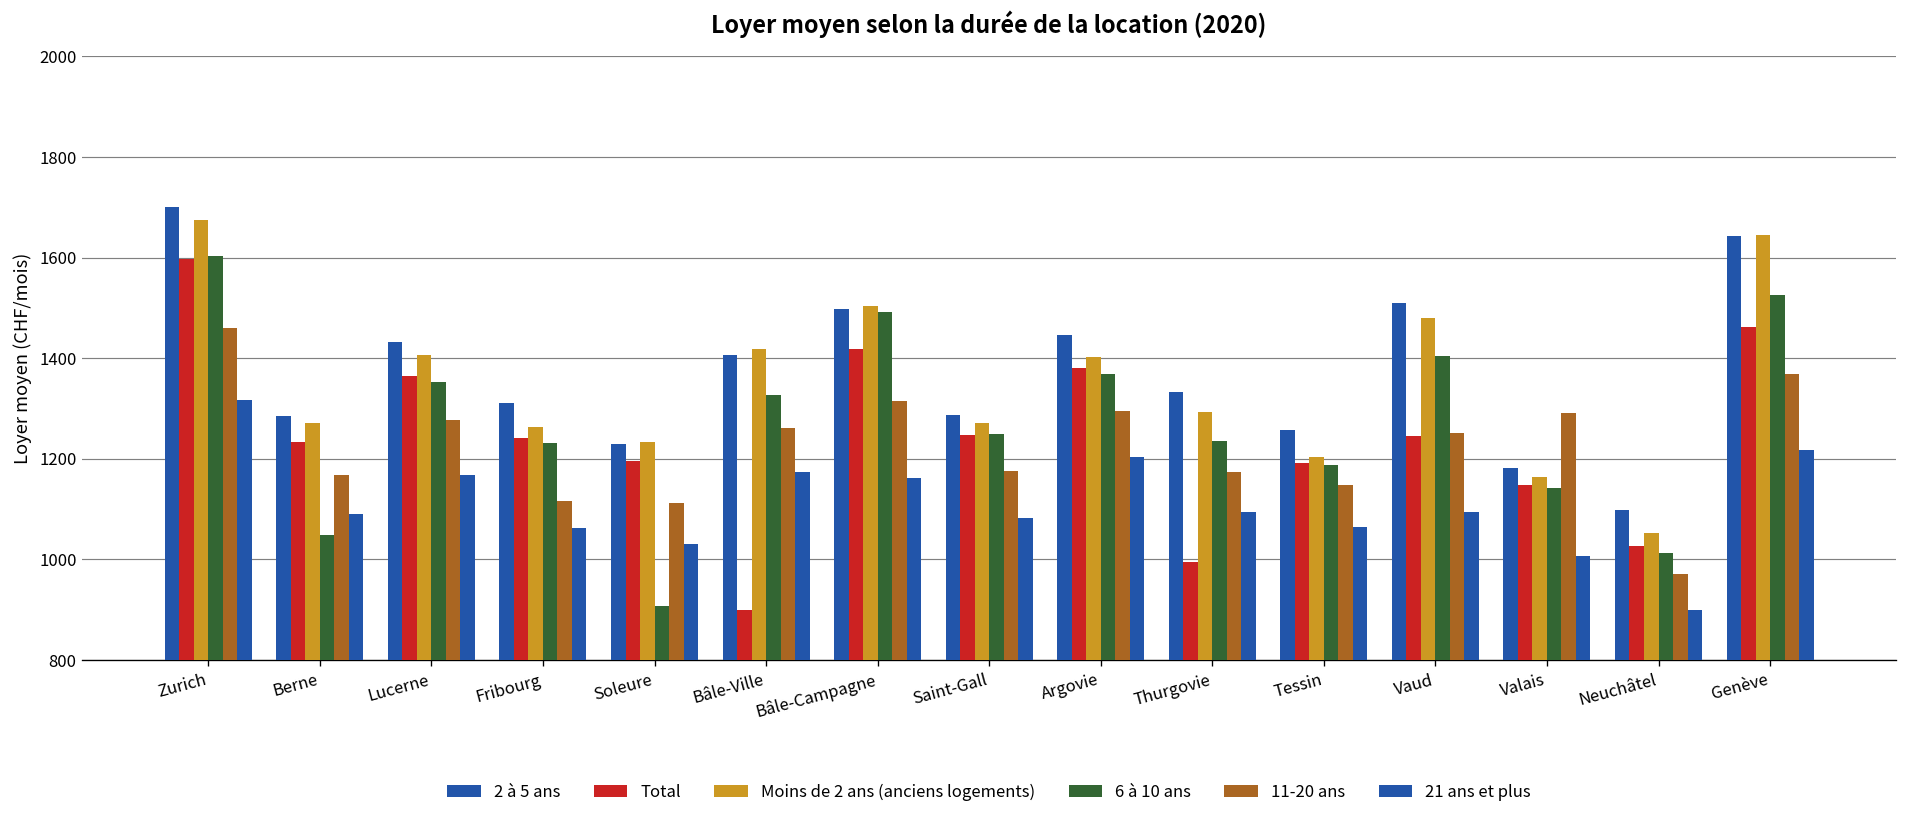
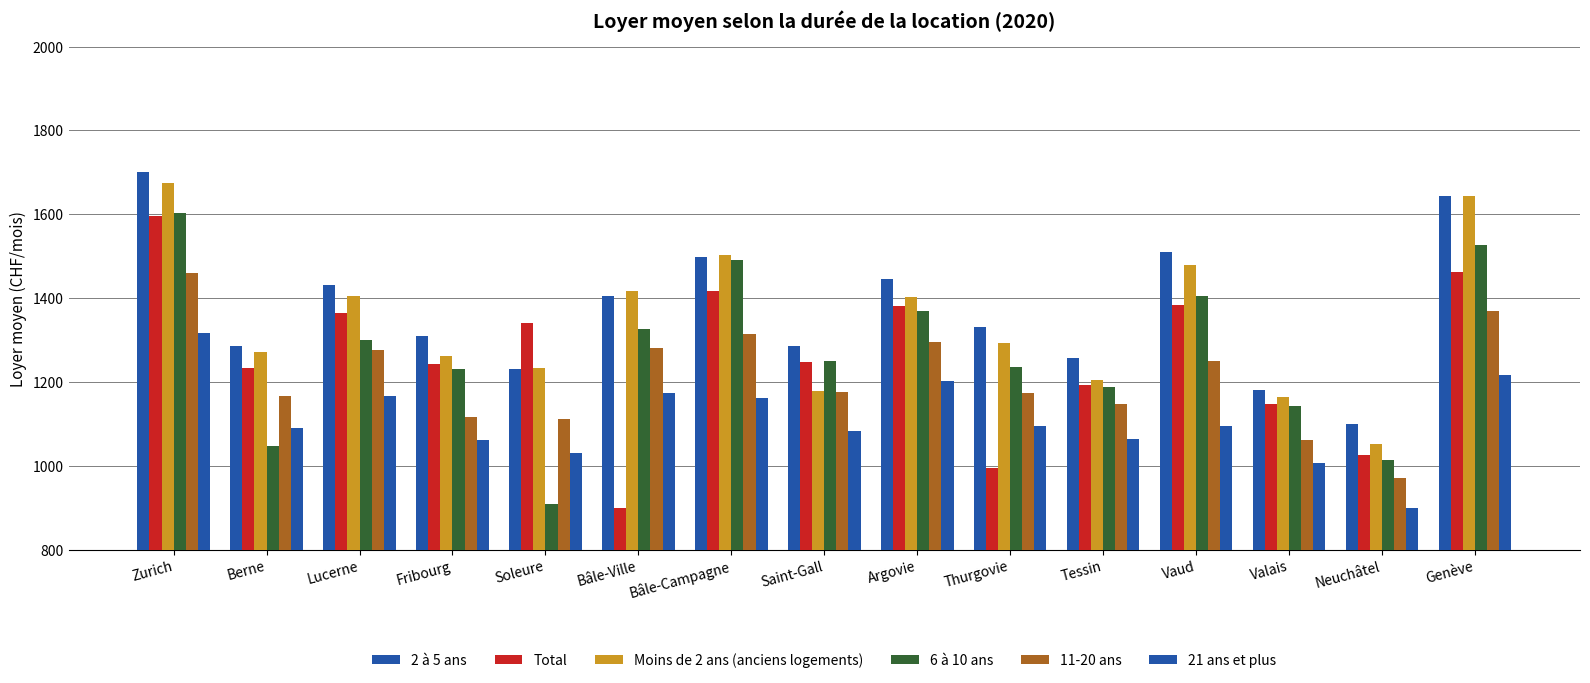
6 à 10 ans, Lucerne: 1350 -> 1300
Total, Soleure: 1200 -> 1340
11-20 ans, Bâle-Ville: 1260 -> 1280
Moins de 2 ans (anciens logements), Saint-Gall: 1270 -> 1180
Total, Vaud: 1250 -> 1380
11-20 ans, Valais: 1290 -> 1060
